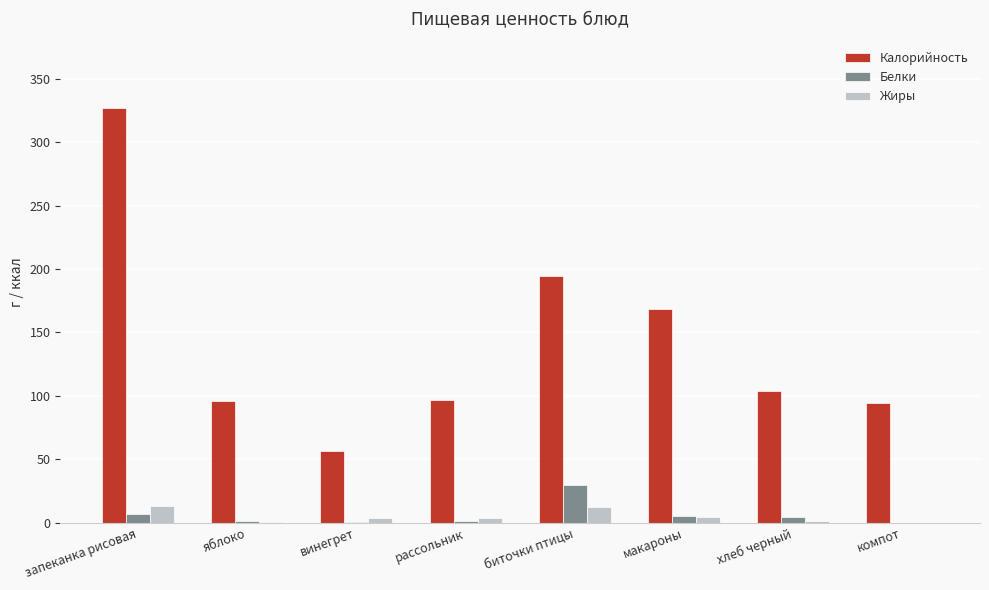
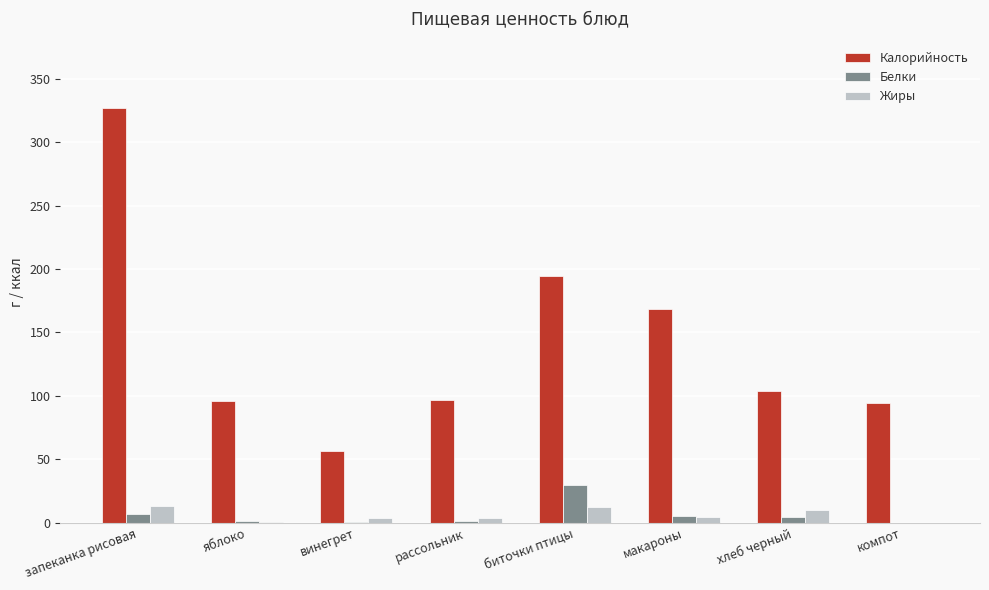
Жиры, хлеб черный: 2 -> 10
